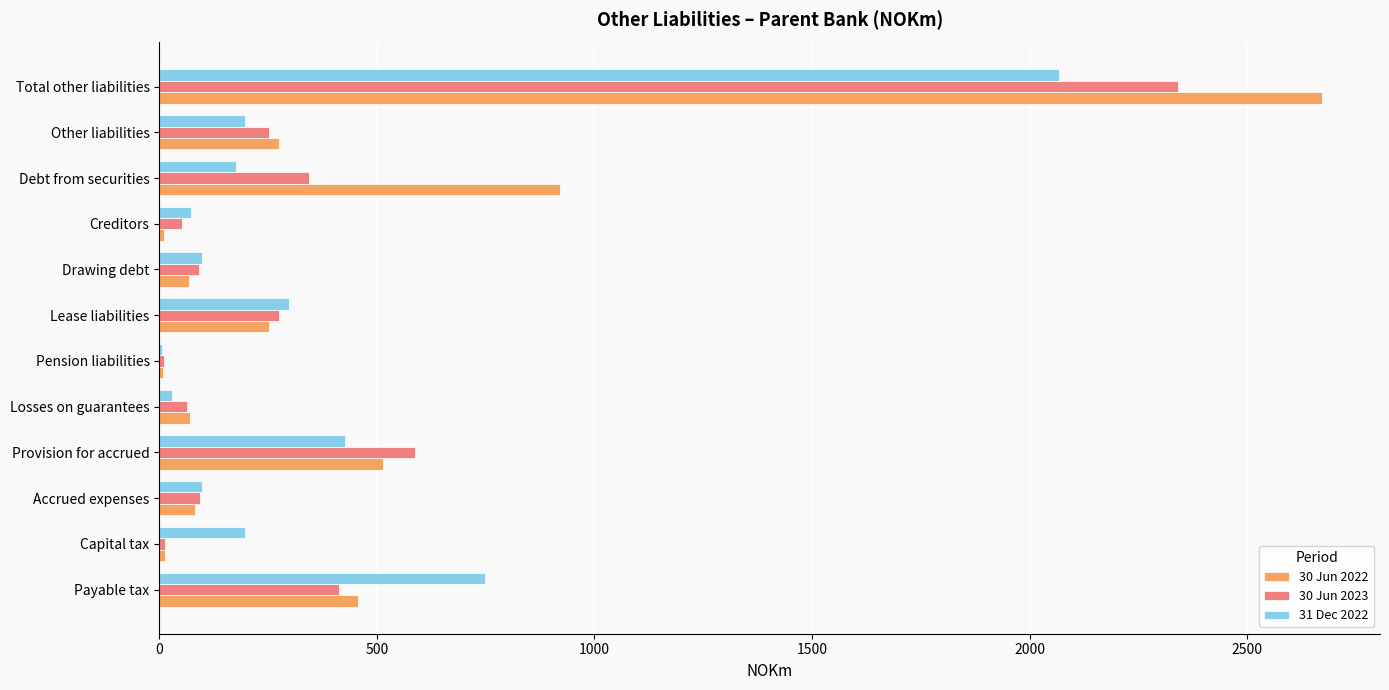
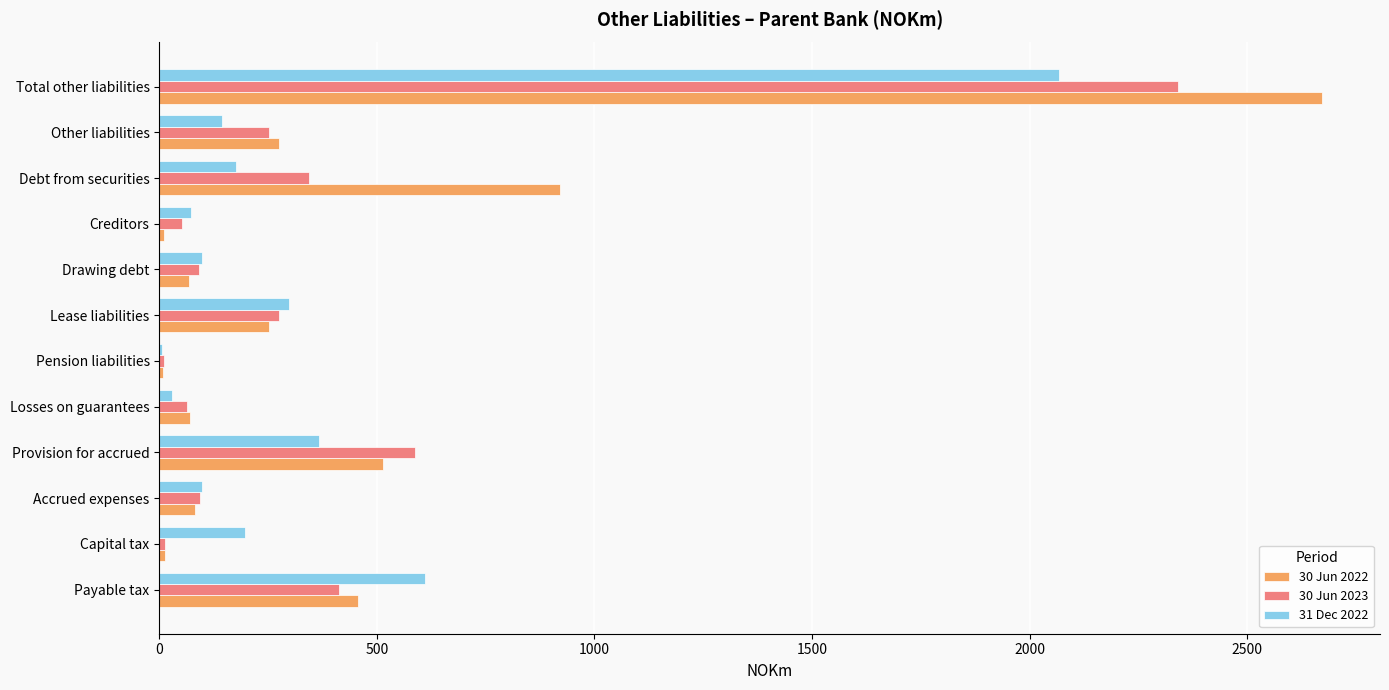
31 Dec 2022, Other liabilities: 200 -> 150
31 Dec 2022, Provision for accrued: 430 -> 370
31 Dec 2022, Payable tax: 750 -> 610
